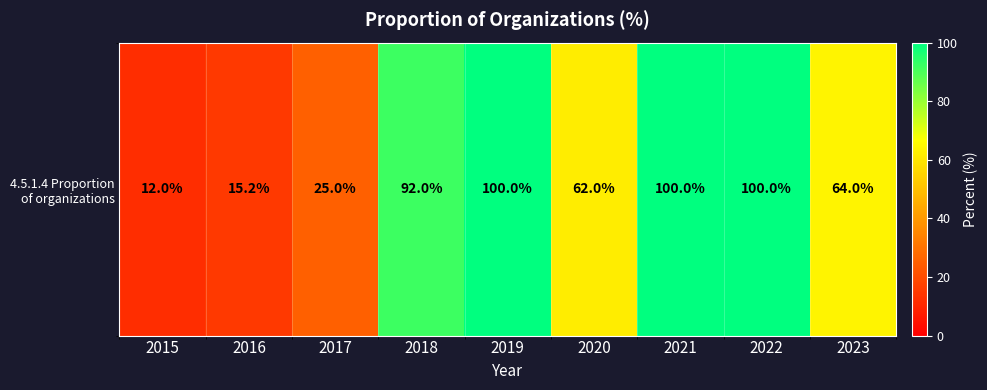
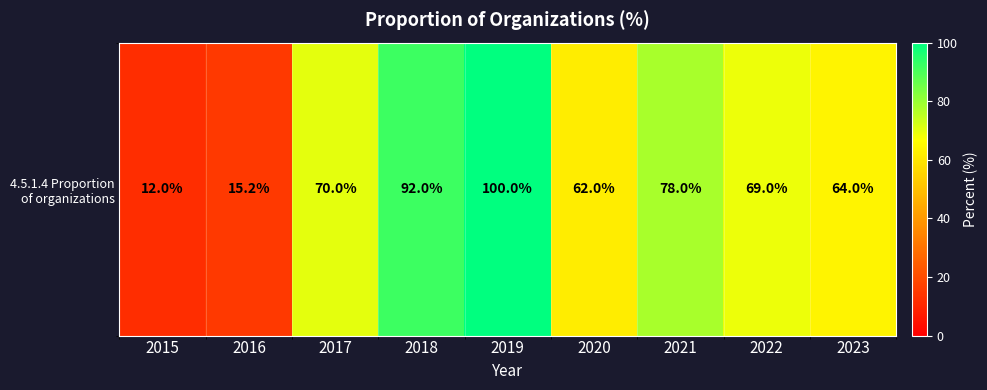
4.5.1.4 Proportion of organizations, 2017: 25.0% -> 70.0%
4.5.1.4 Proportion of organizations, 2021: 100.0% -> 78.0%
4.5.1.4 Proportion of organizations, 2022: 100.0% -> 69.0%
